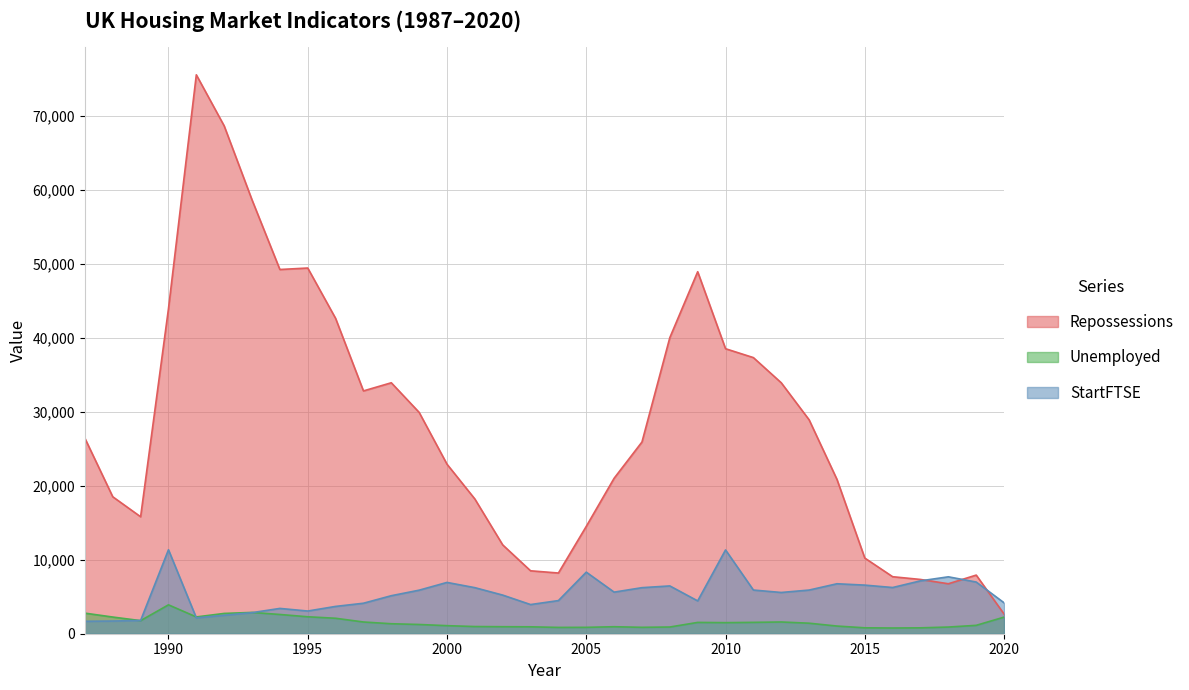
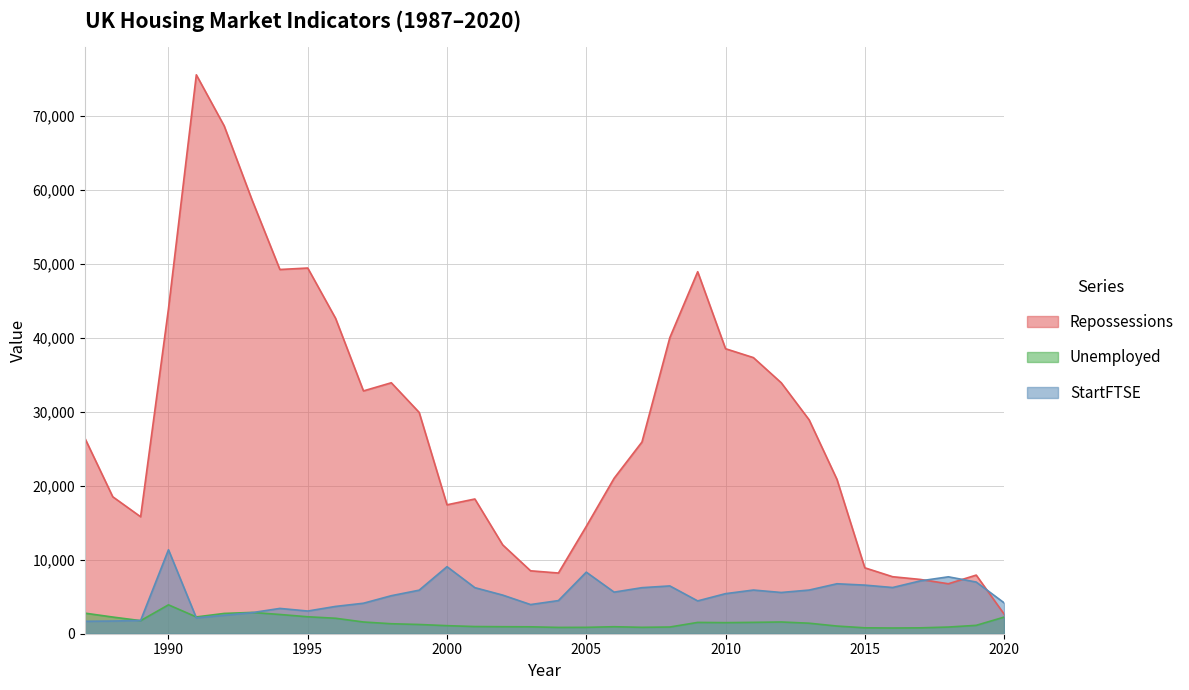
Repossessions, 2000: 23,000 -> 17,000
StartFTSE, 2000: 7,000 -> 9,000
StartFTSE, 2010: 11,000 -> 5,000
Repossessions, 2015: 10,000 -> 9,000
